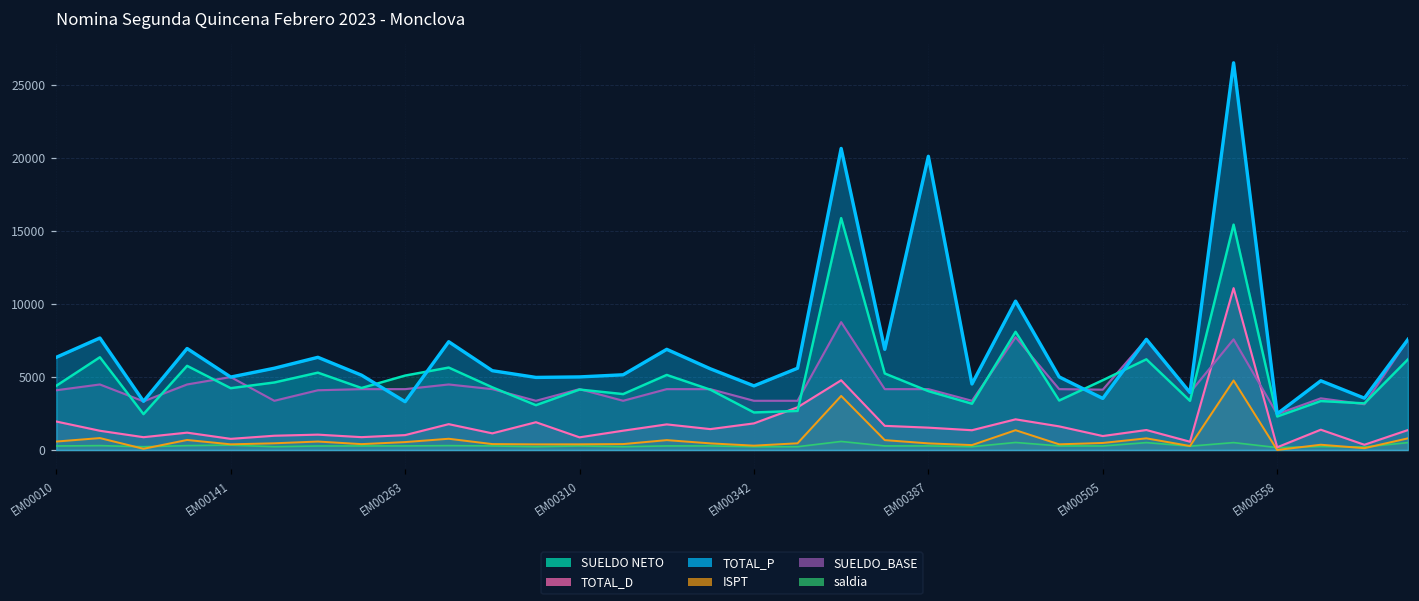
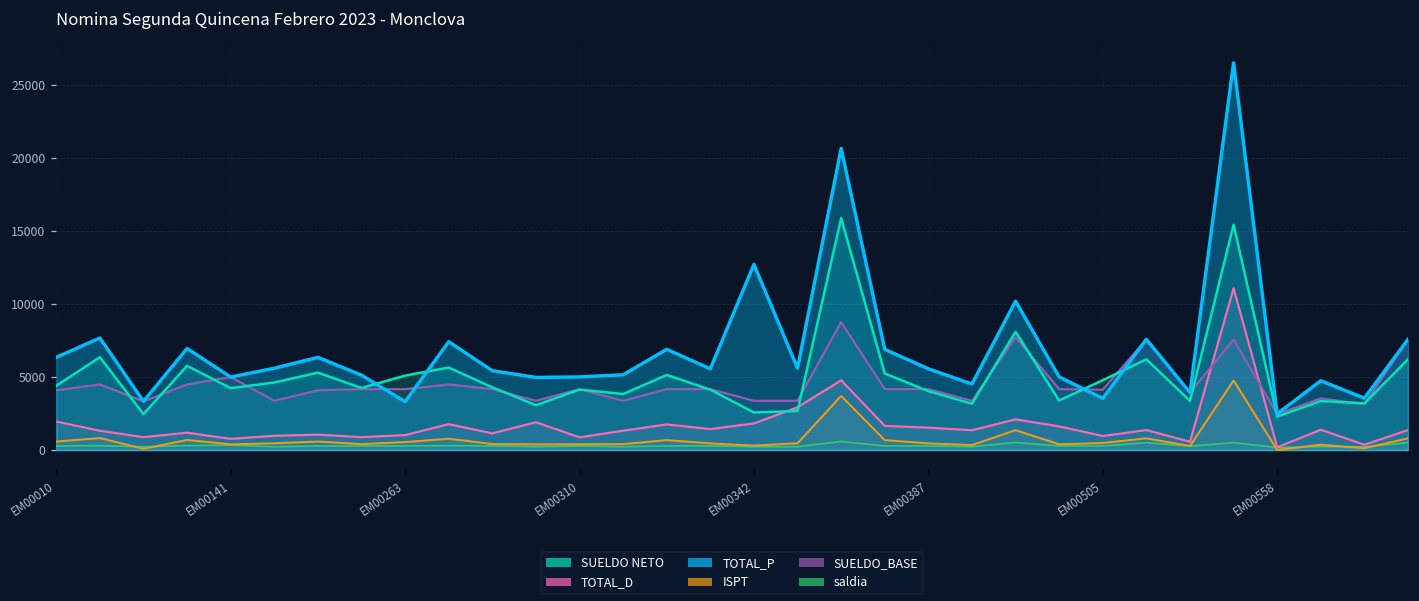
TOTAL_P, EM00342: 4400 -> 12700
TOTAL_P, EM00387: 20100 -> 5600
